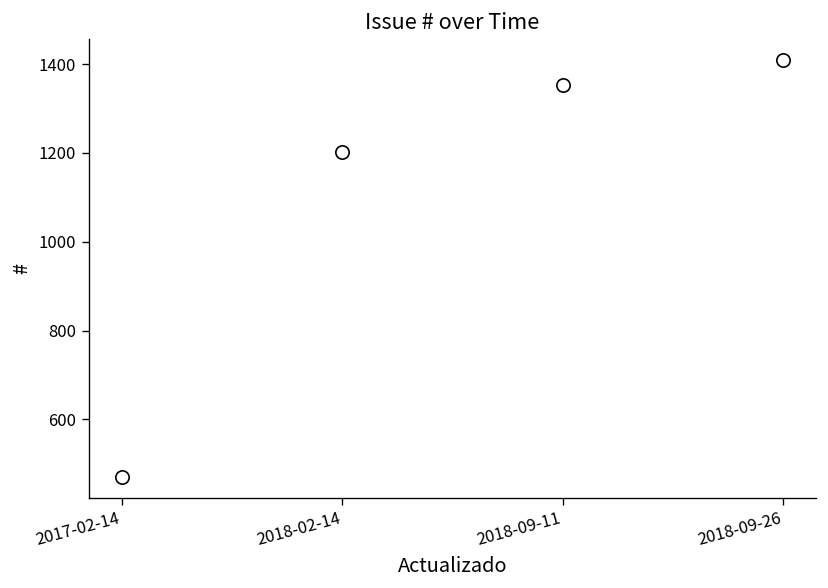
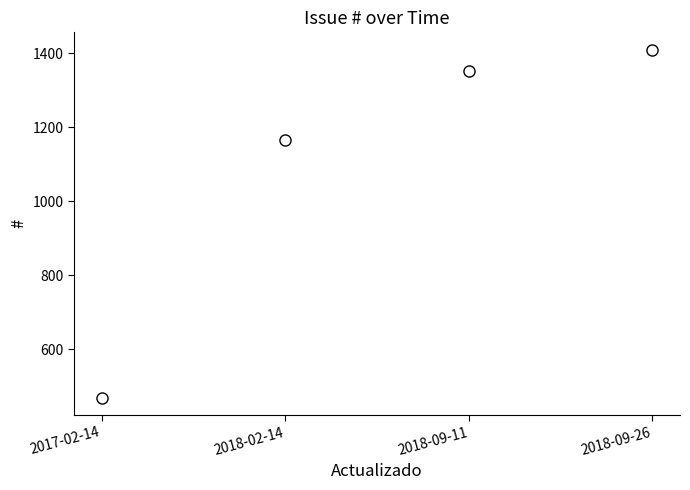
2018-02-14: 1200 -> 1170
